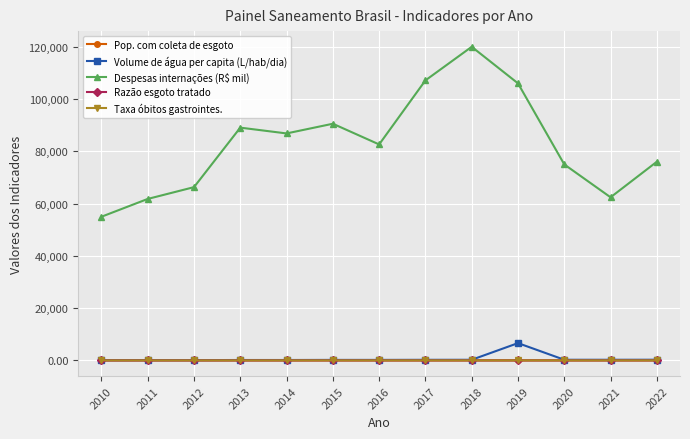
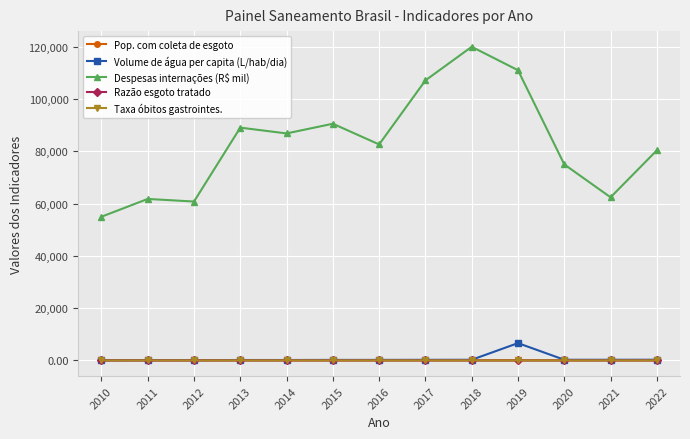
Despesas internações (R$ mil), 2012: 66,000 -> 61,000
Despesas internações (R$ mil), 2019: 106,000 -> 111,000
Despesas internações (R$ mil), 2022: 76,000 -> 80,000
